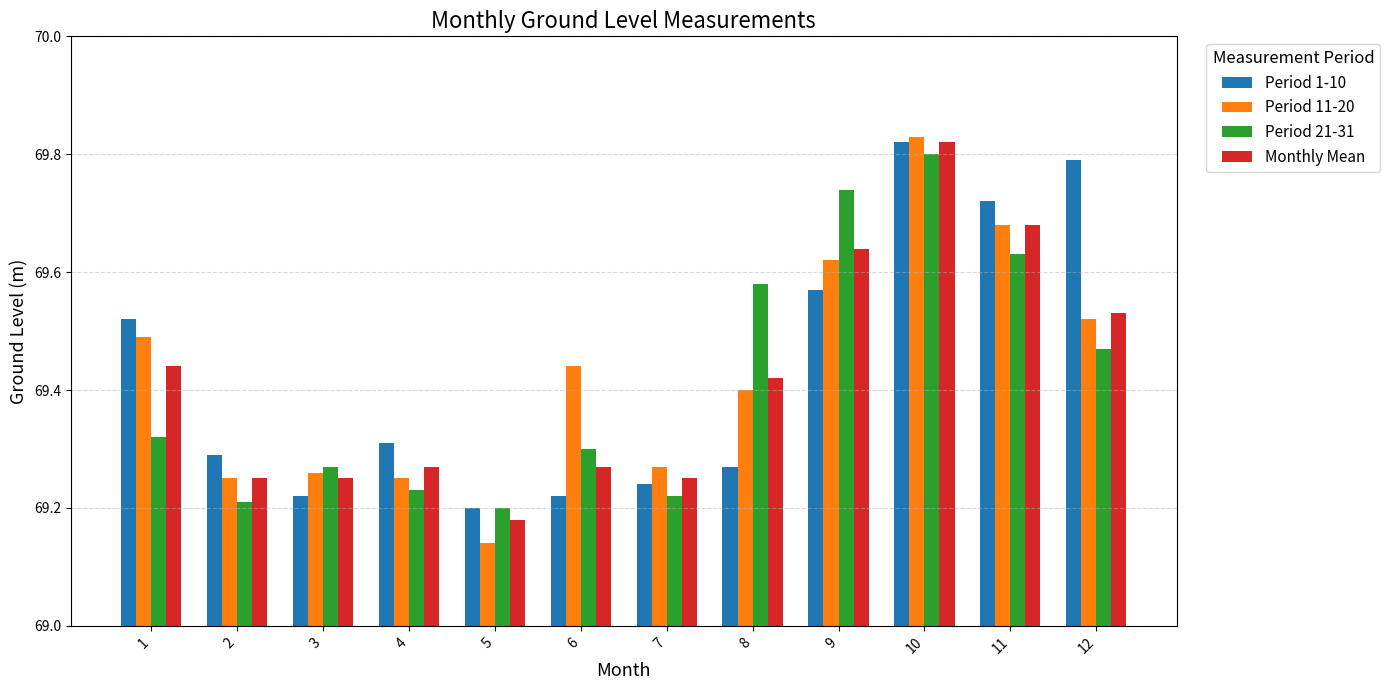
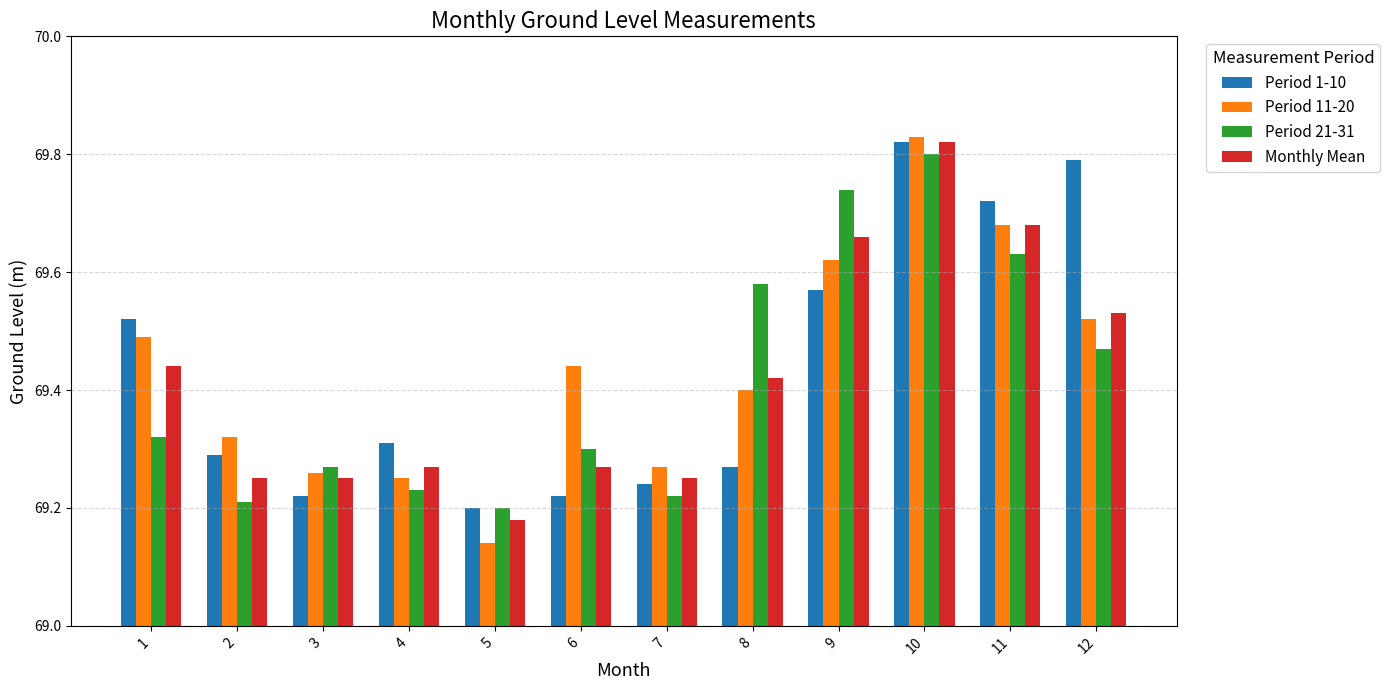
Period 11-20, 2: 69.25 -> 69.32
Monthly Mean, 9: 69.64 -> 69.66
